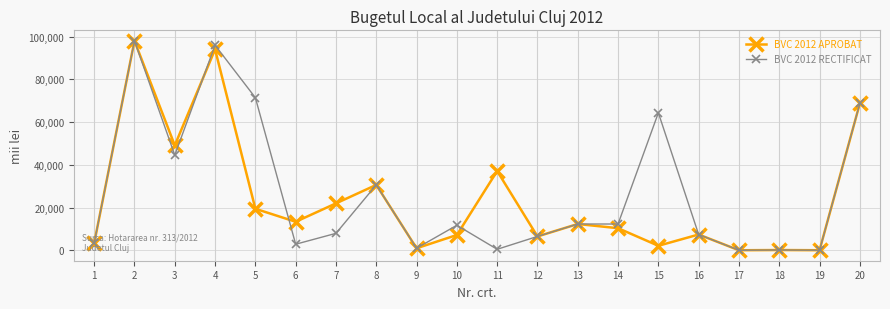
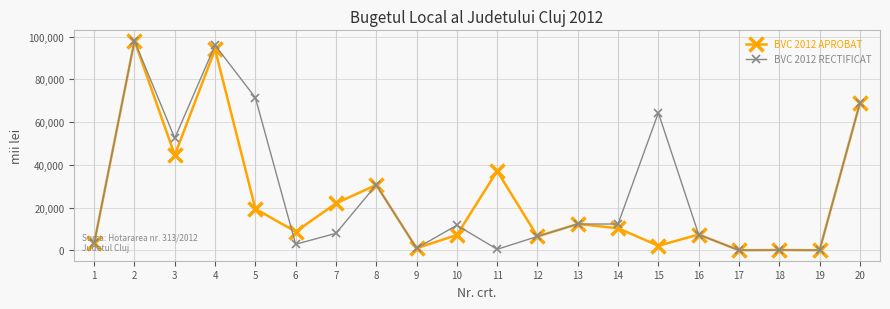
BVC 2012 APROBAT, 3: 49,000 -> 45,000
BVC 2012 RECTIFICAT, 3: 45,000 -> 52,000
BVC 2012 APROBAT, 6: 13,000 -> 9,000
